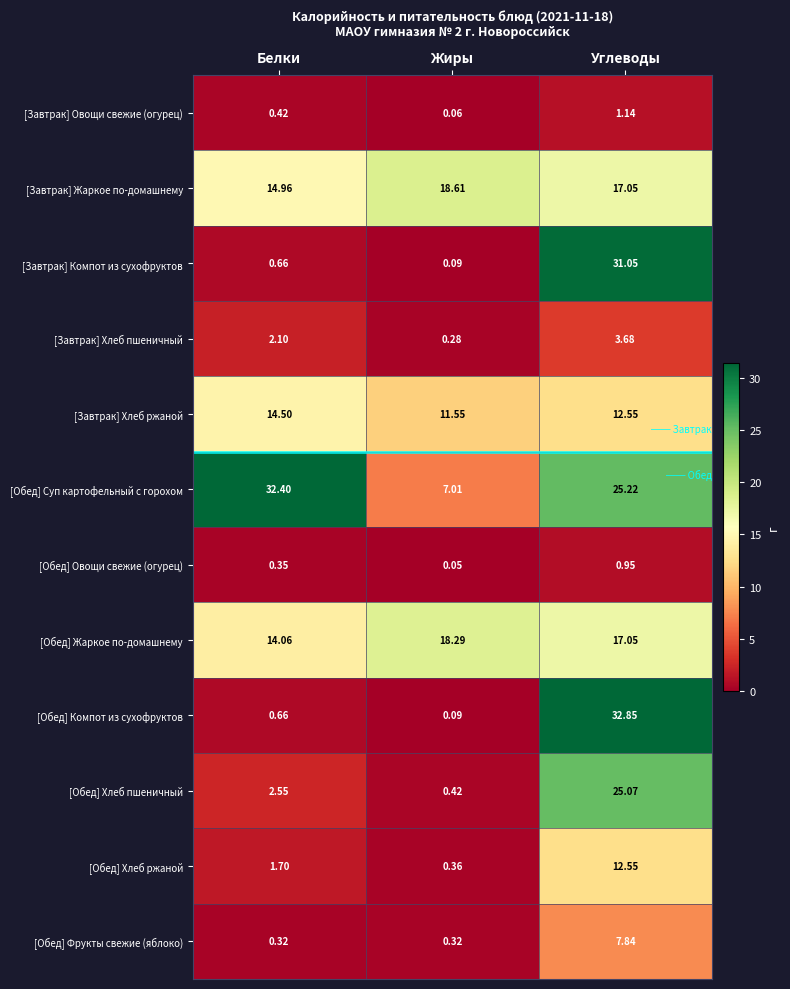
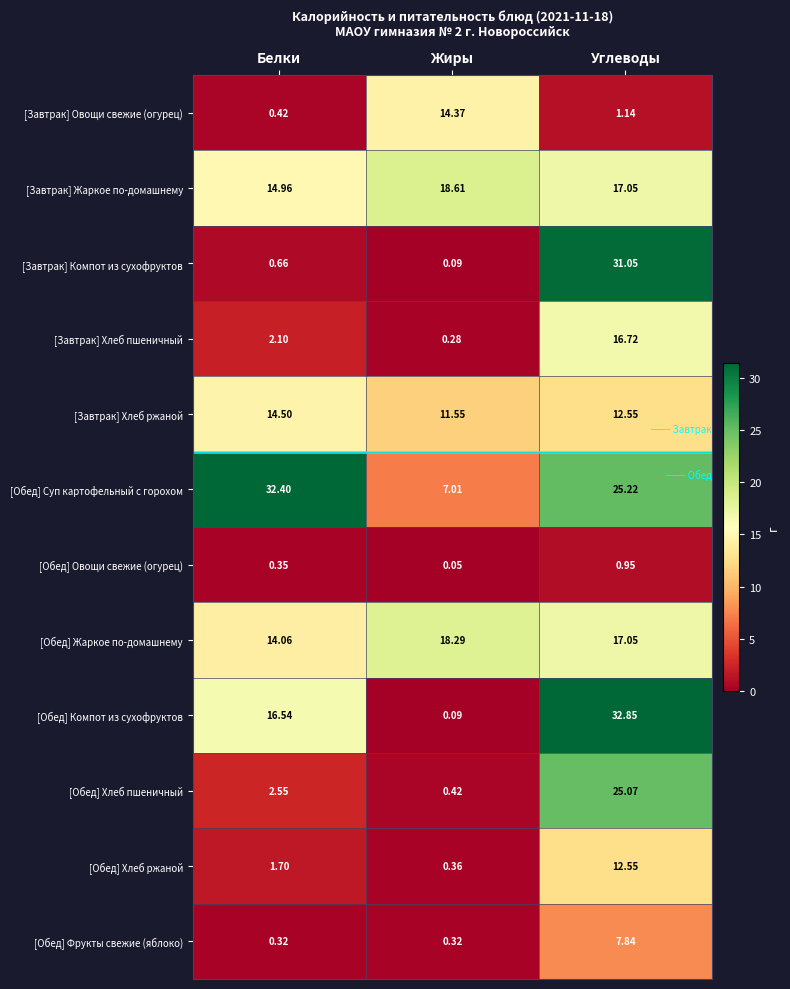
[Завтрак] Овощи свежие (огурец), Жиры: 0.06 -> 14.37
[Завтрак] Хлеб пшеничный, Углеводы: 3.68 -> 16.72
[Обед] Компот из сухофруктов, Белки: 0.66 -> 16.54
